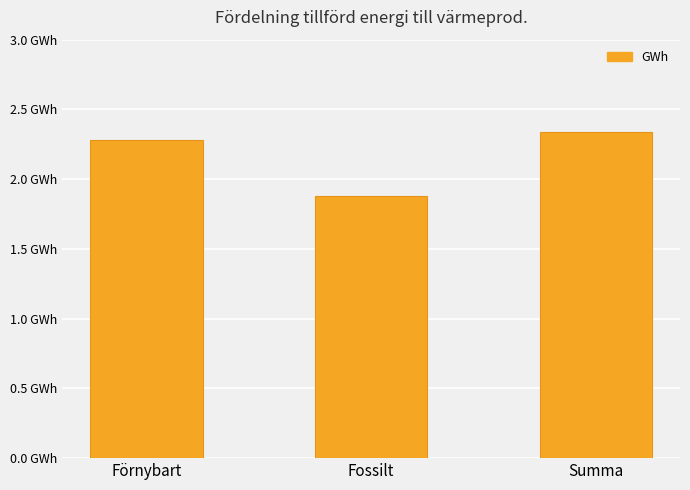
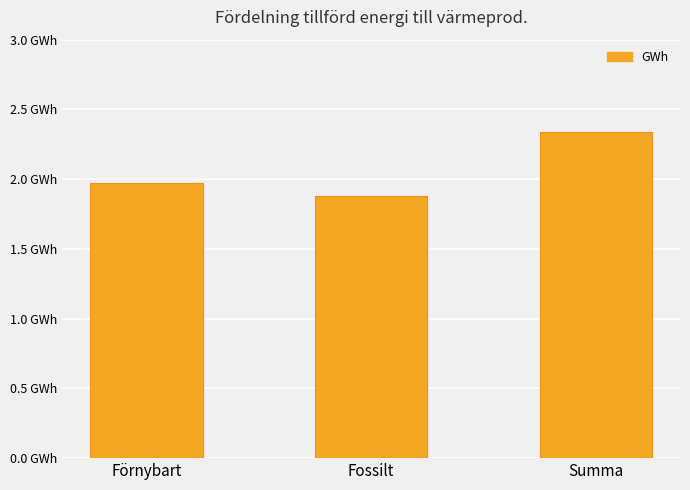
Förnybart: 2.28 GWh -> 1.97 GWh
